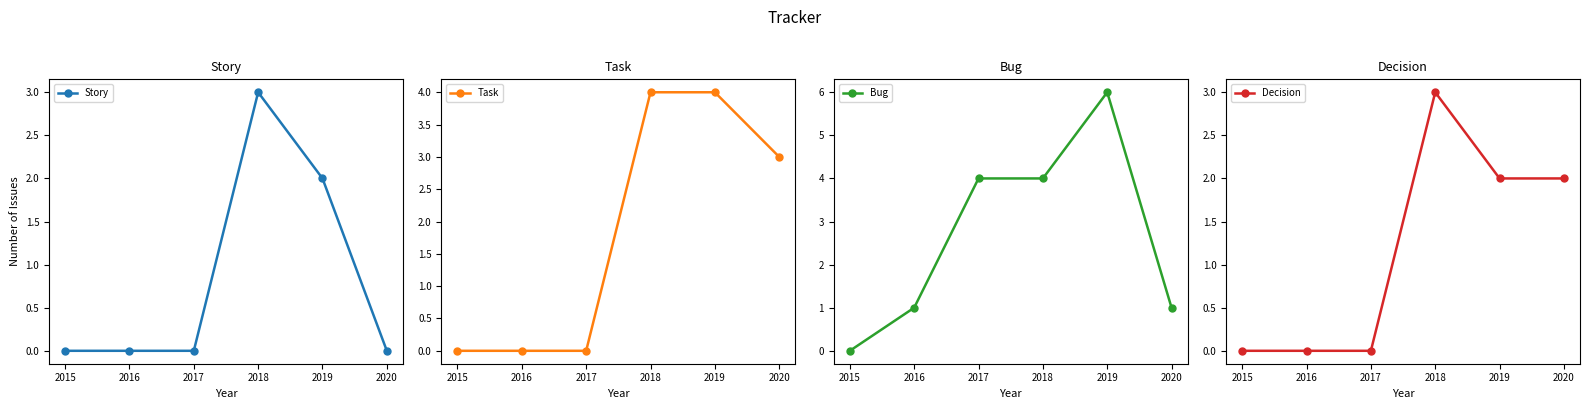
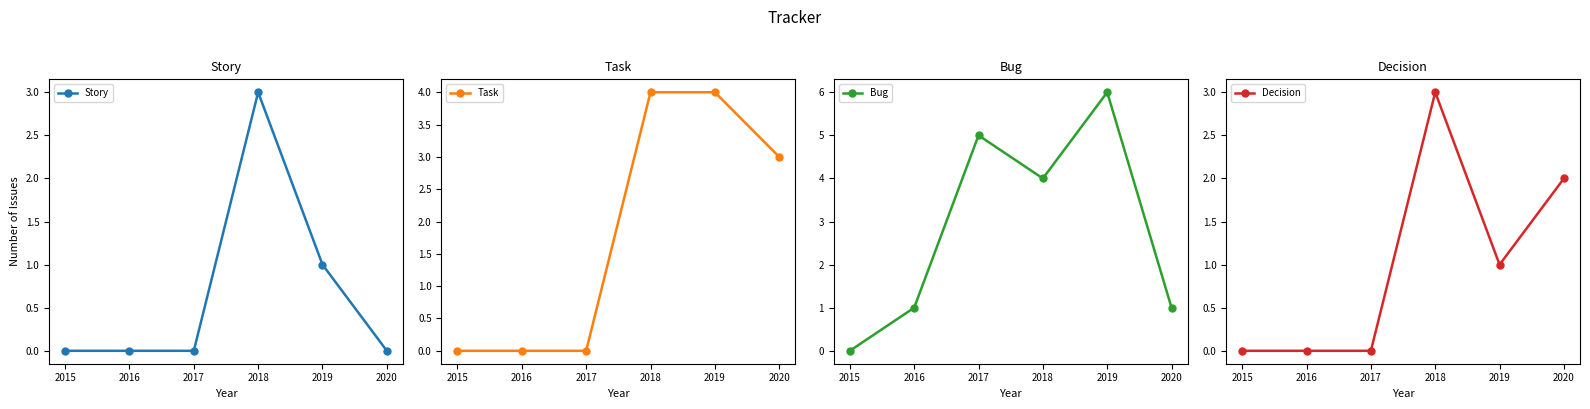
Story, 2019: 2 -> 1
Bug, 2017: 4 -> 5
Decision, 2019: 2 -> 1
